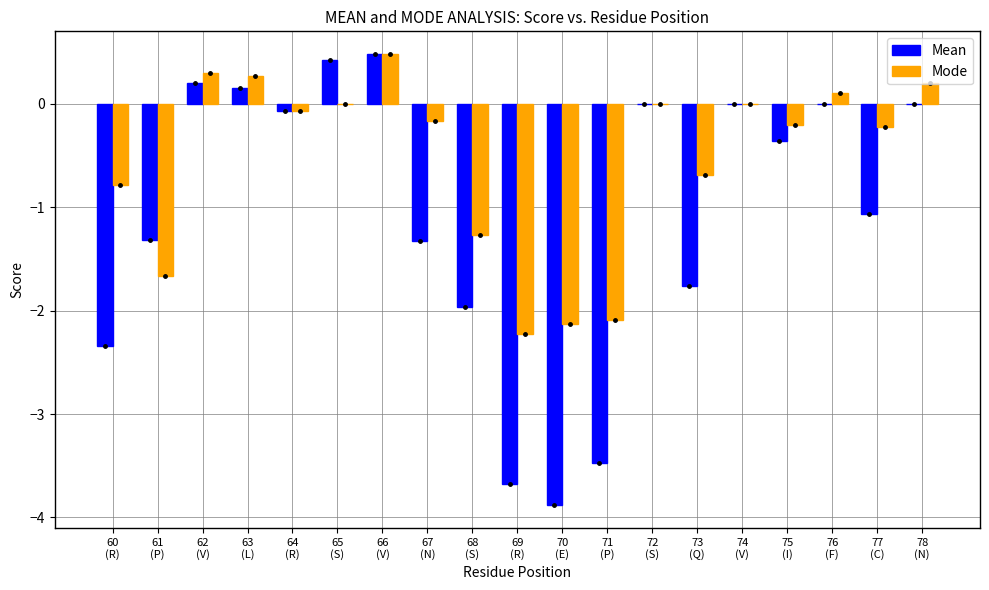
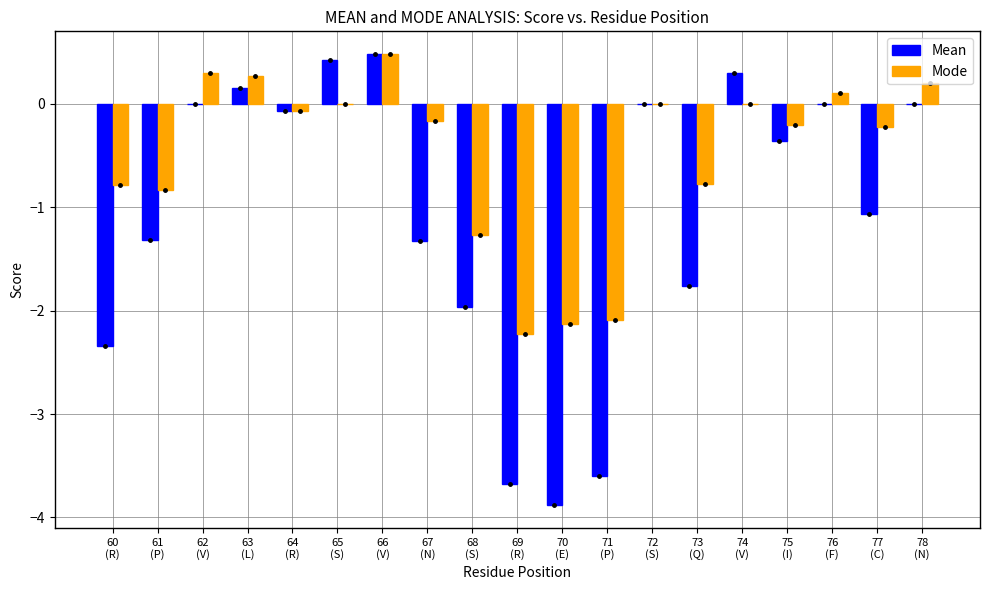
Mode, 61 (P): -1.66 -> -0.84
Mean, 62 (V): 0.2 -> 0.0
Mean, 71 (P): -3.48 -> -3.60
Mode, 73 (Q): -0.69 -> -0.78
Mean, 74 (V): 0.0 -> 0.3
